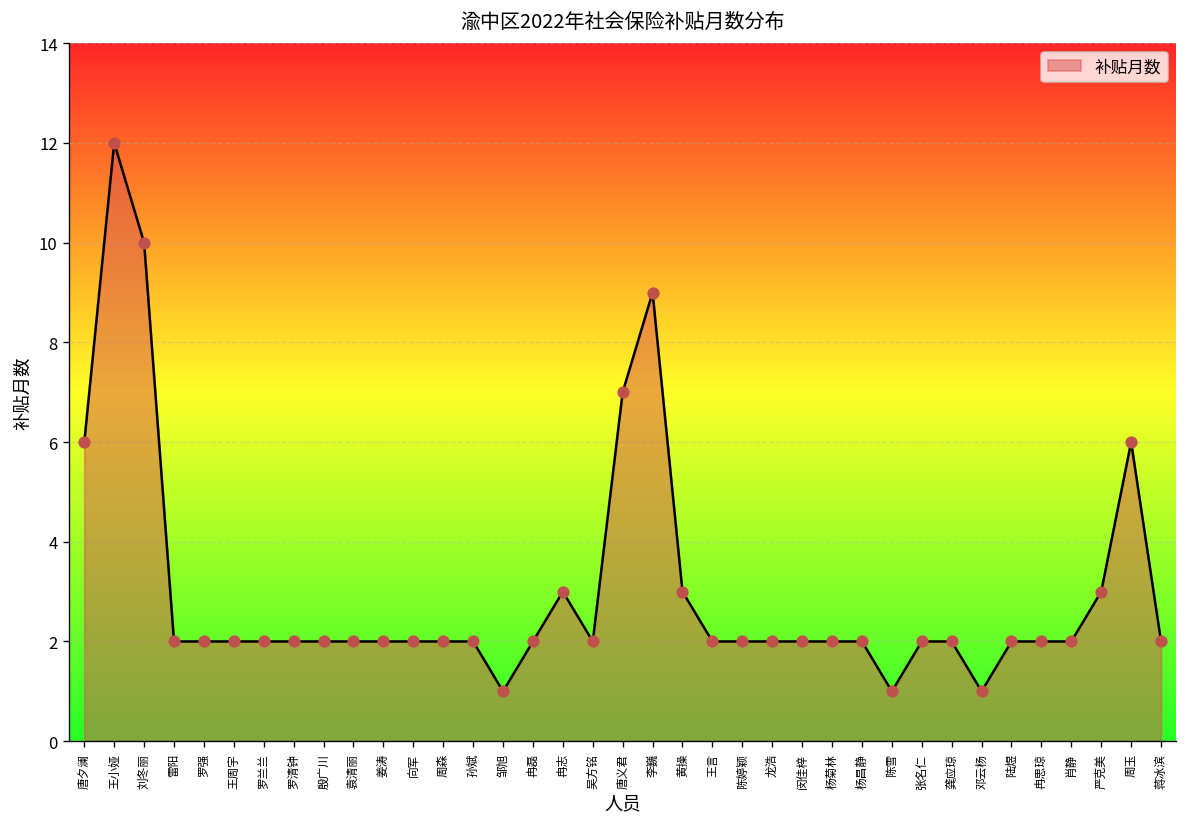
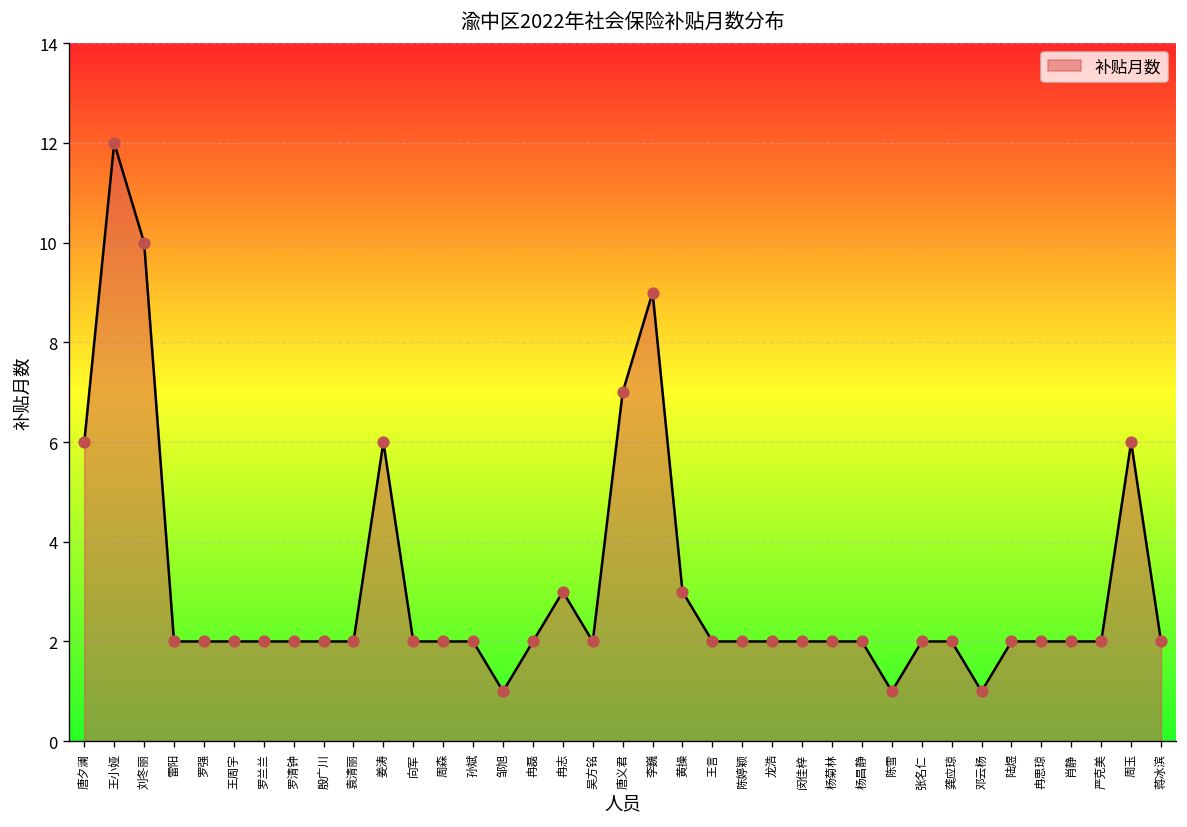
姜涛: 2 -> 6
严克美: 3 -> 2
